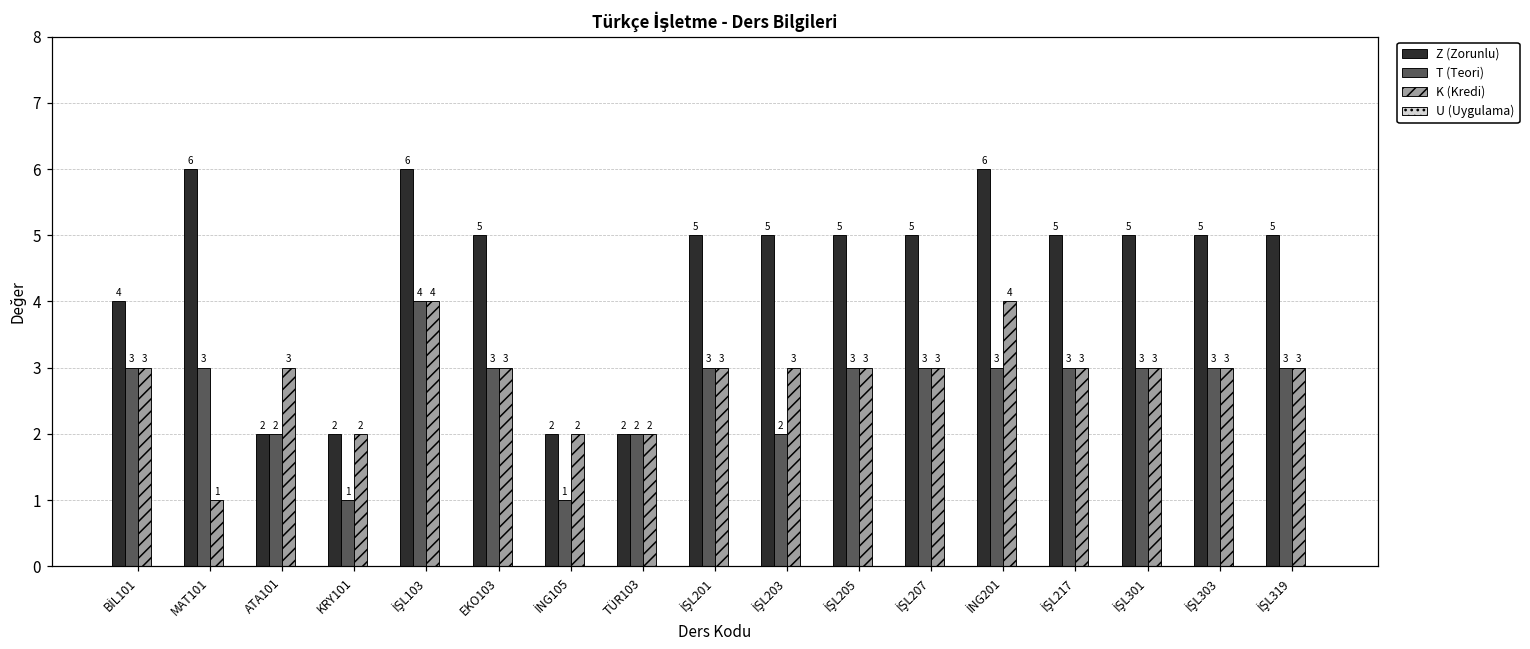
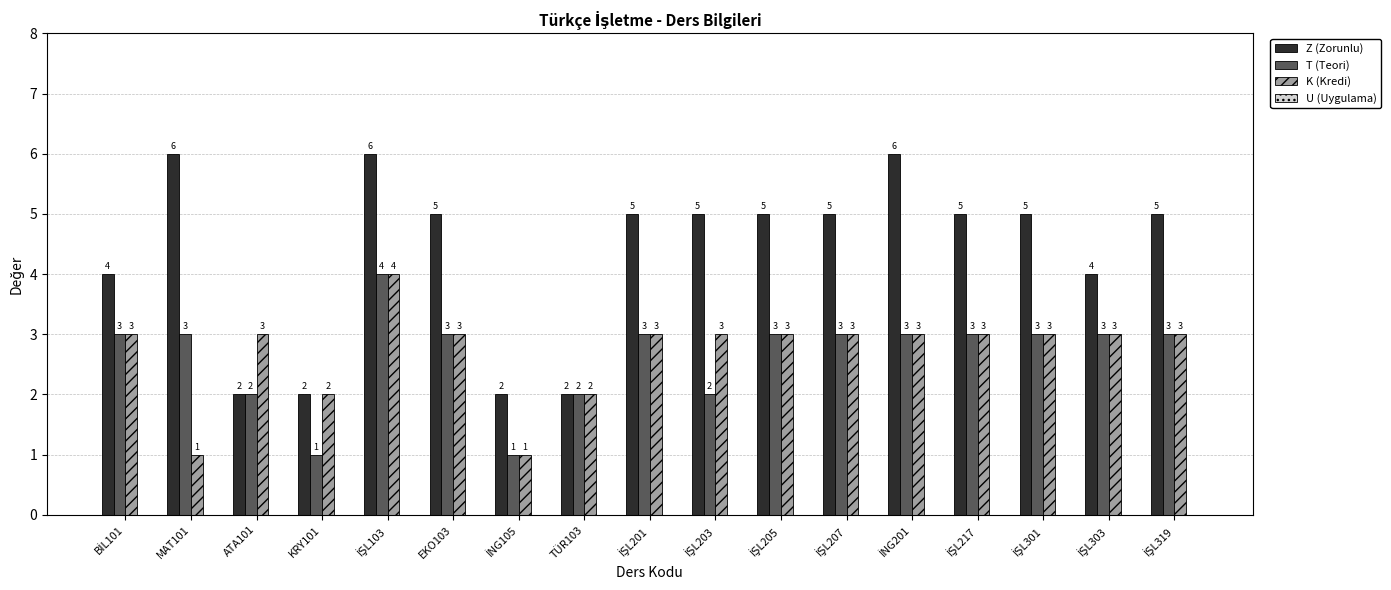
K (Kredi), İNG105: 2 -> 1
K (Kredi), İNG201: 4 -> 3
Z (Zorunlu), İŞL303: 5 -> 4
